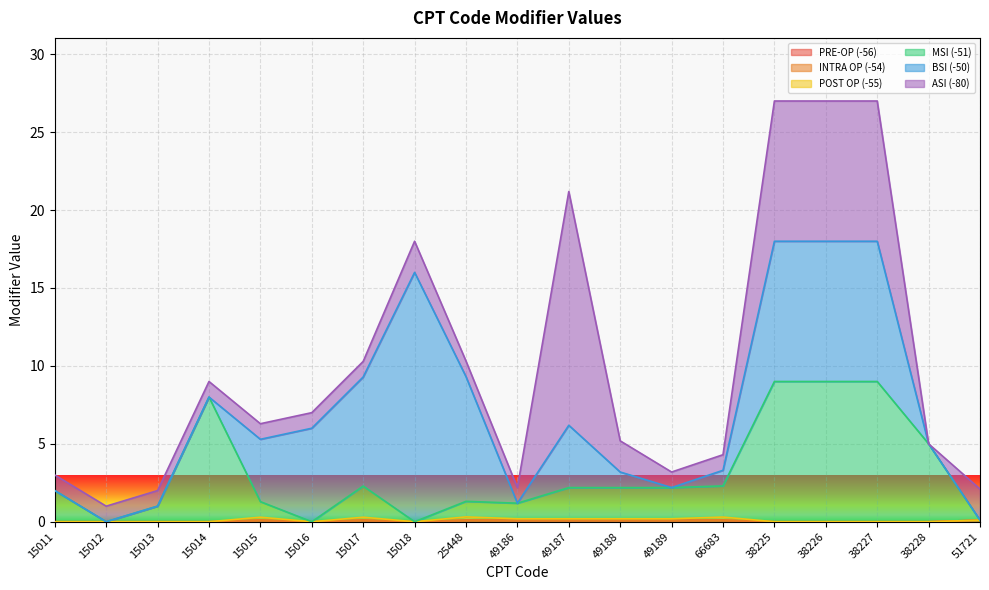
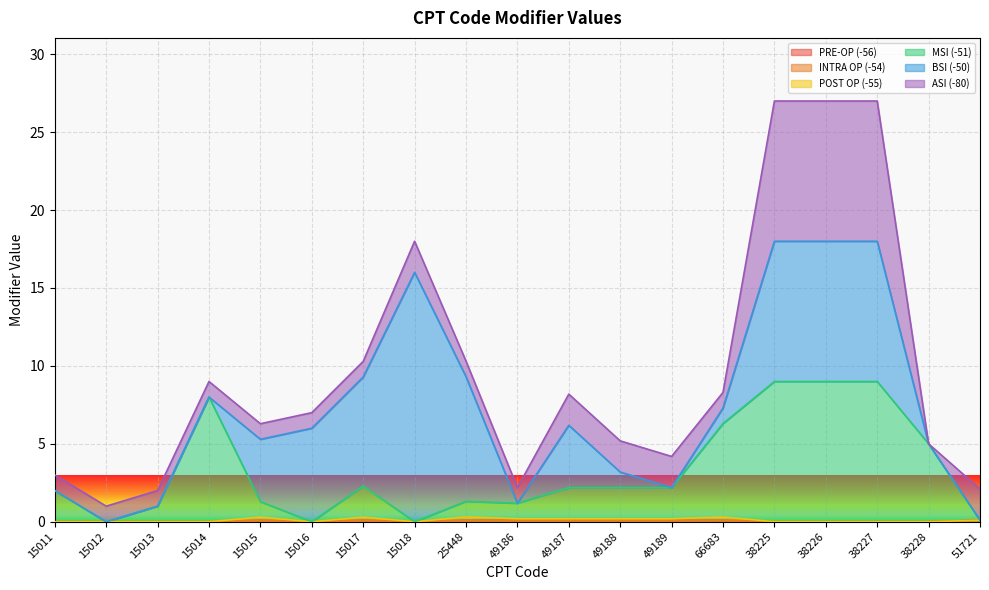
ASI (-80), 49187: 15 -> 2
ASI (-80), 49189: 1 -> 2
MSI (-51), 66683: 2 -> 6
